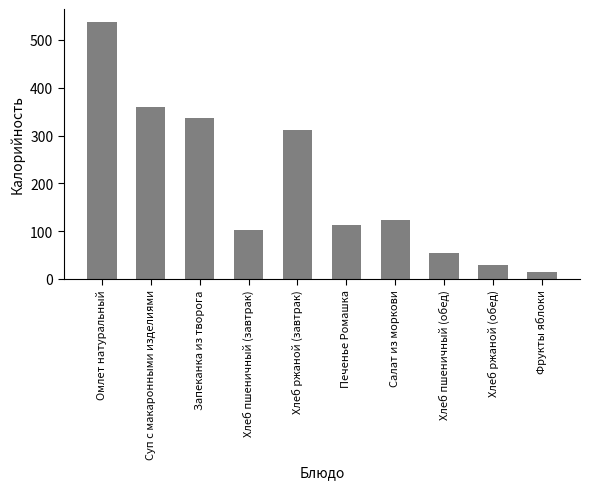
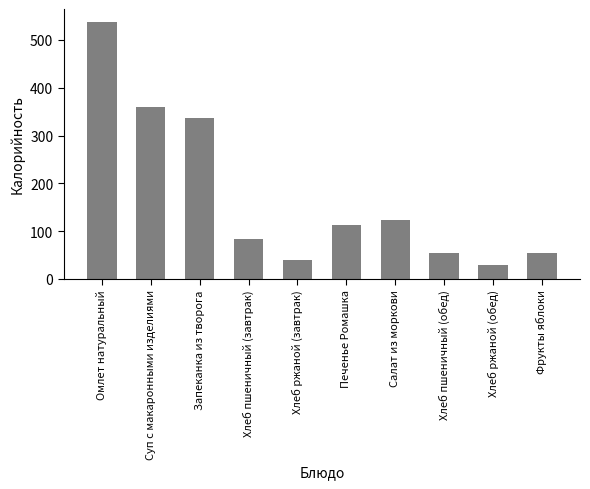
Хлеб пшеничный (завтрак): 100 -> 80
Хлеб ржаной (завтрак): 310 -> 40
Фрукты яблоки: 10 -> 50
